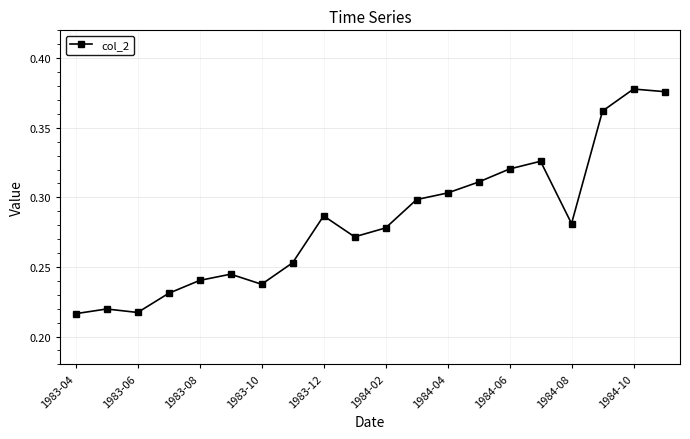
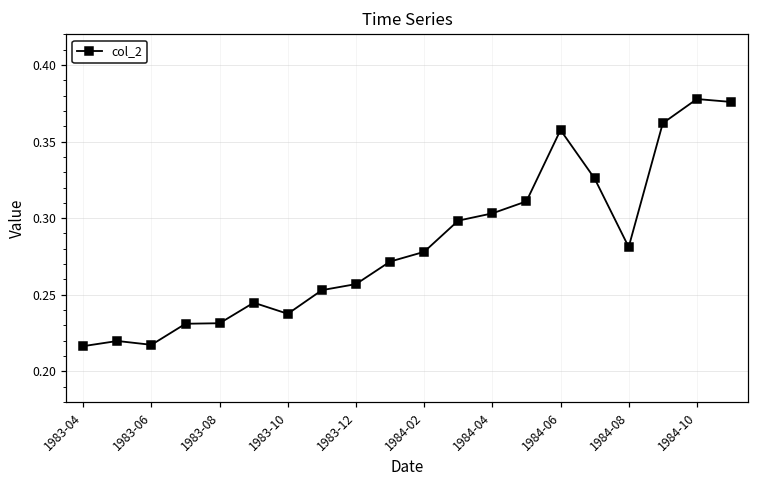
1983-08: 0.240 -> 0.231
1983-12: 0.287 -> 0.257
1984-06: 0.320 -> 0.358
